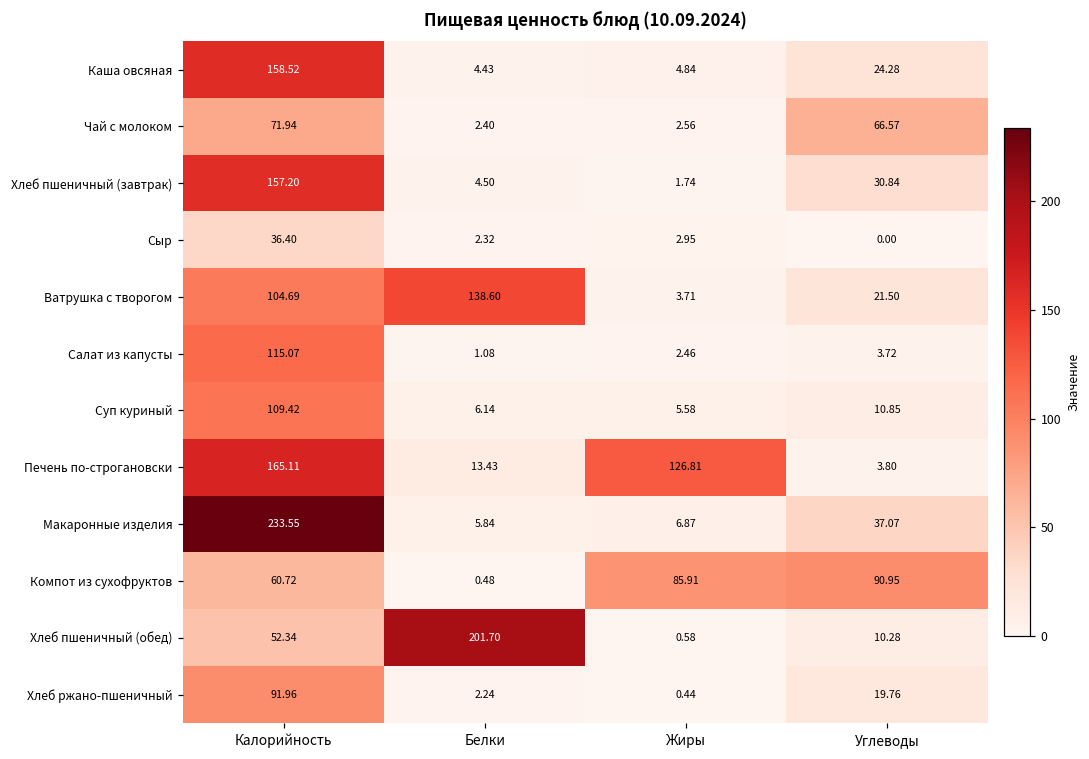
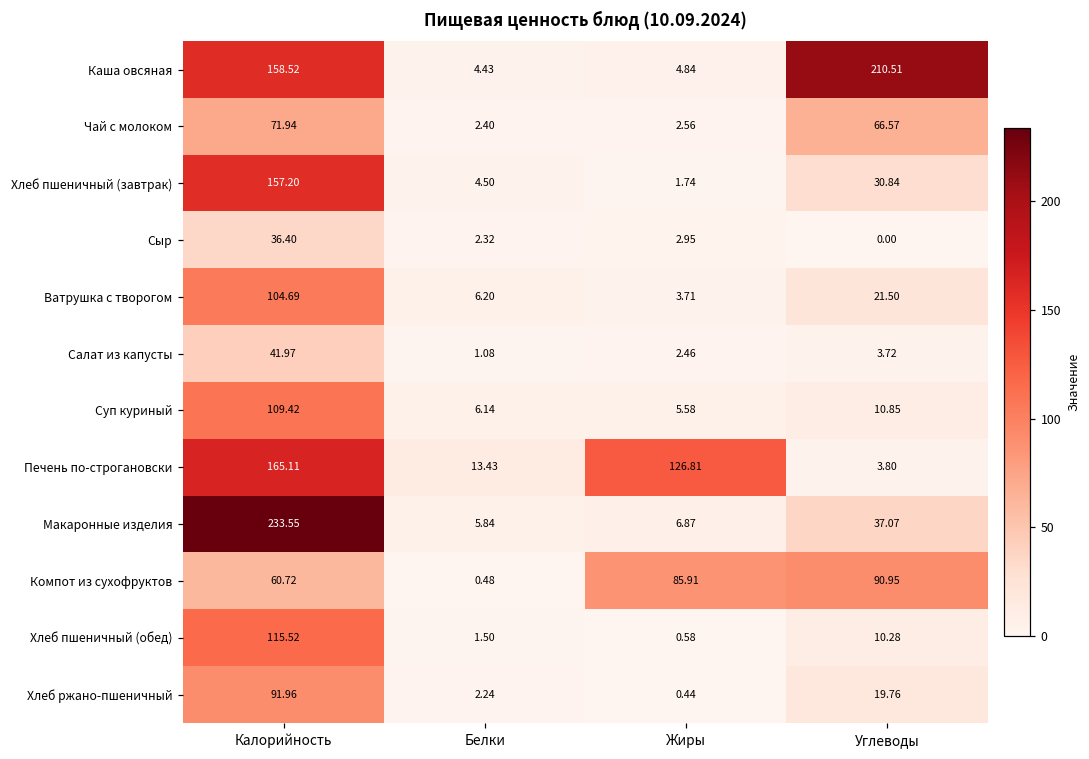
Каша овсяная, Углеводы: 24.28 -> 210.51
Ватрушка с творогом, Белки: 138.60 -> 6.20
Салат из капусты, Калорийность: 115.07 -> 41.97
Хлеб пшеничный (обед), Калорийность: 52.34 -> 115.52
Хлеб пшеничный (обед), Белки: 201.70 -> 1.50
